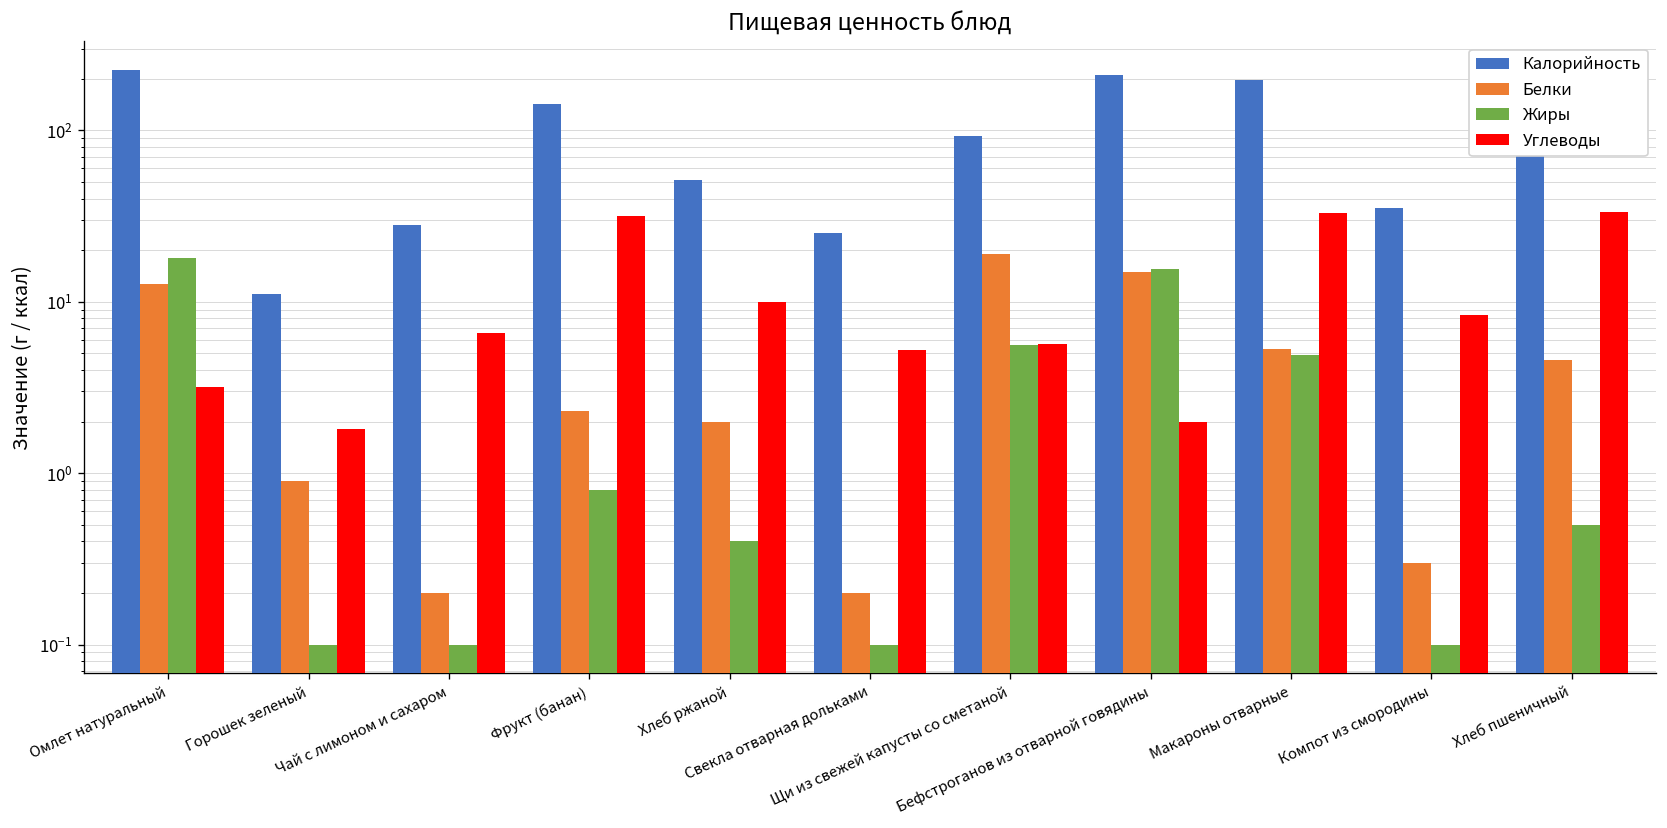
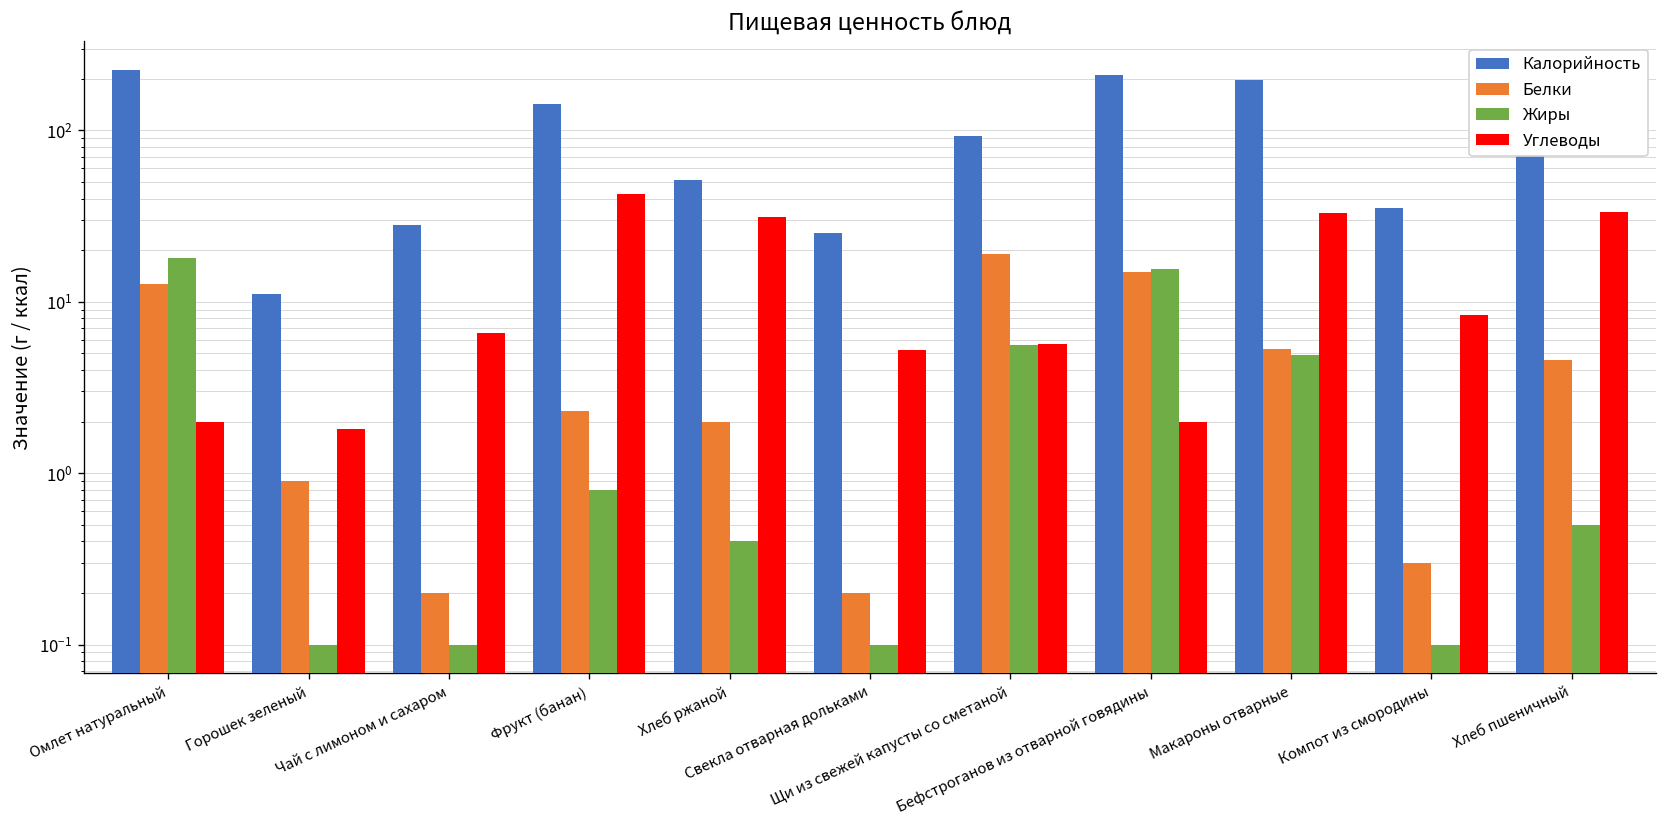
Углеводы, Омлет натуральный: 3.2 -> 2.0
Углеводы, Фрукт (банан): 32 -> 42
Углеводы, Хлеб ржаной: 10 -> 31
